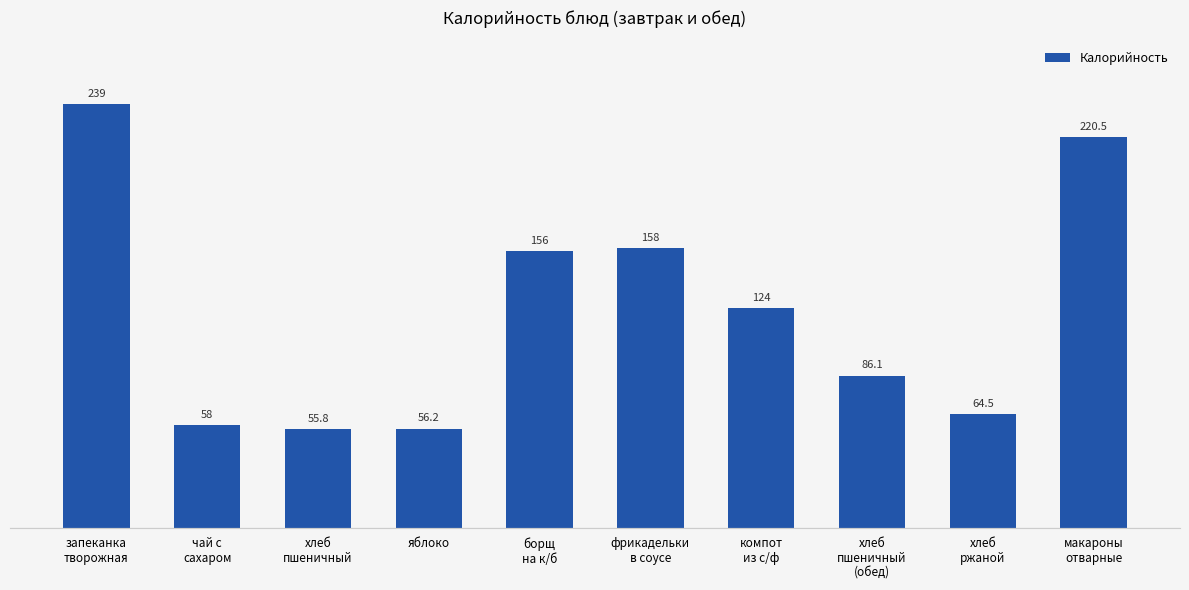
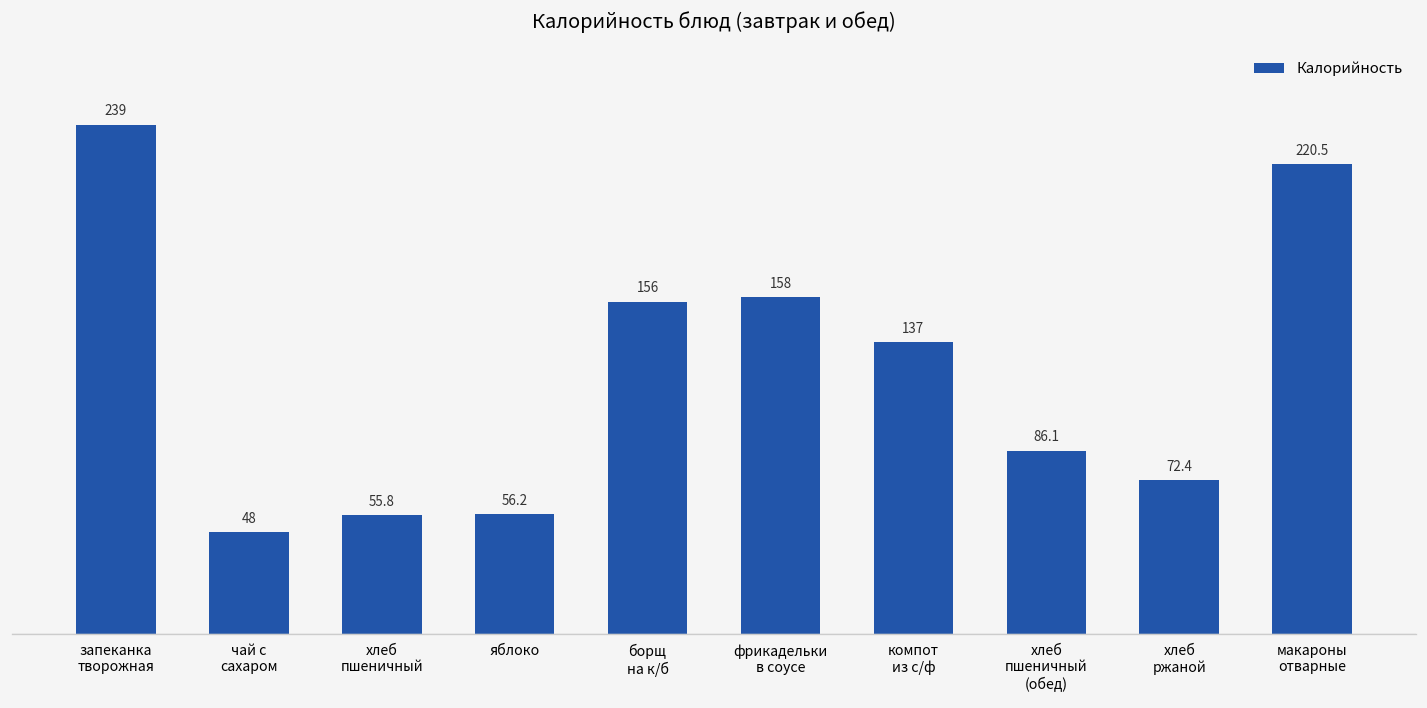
чай с сахаром: 58 -> 48
компот из с/ф: 124 -> 137
хлеб ржаной: 64.5 -> 72.4
